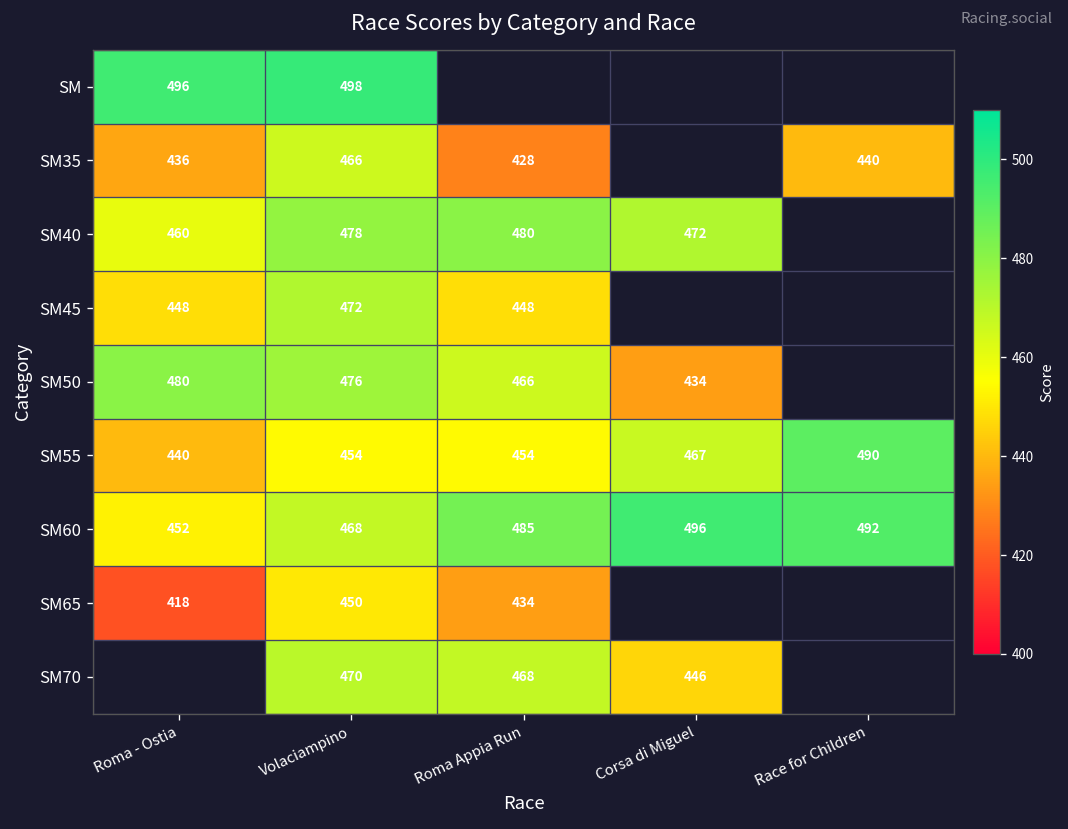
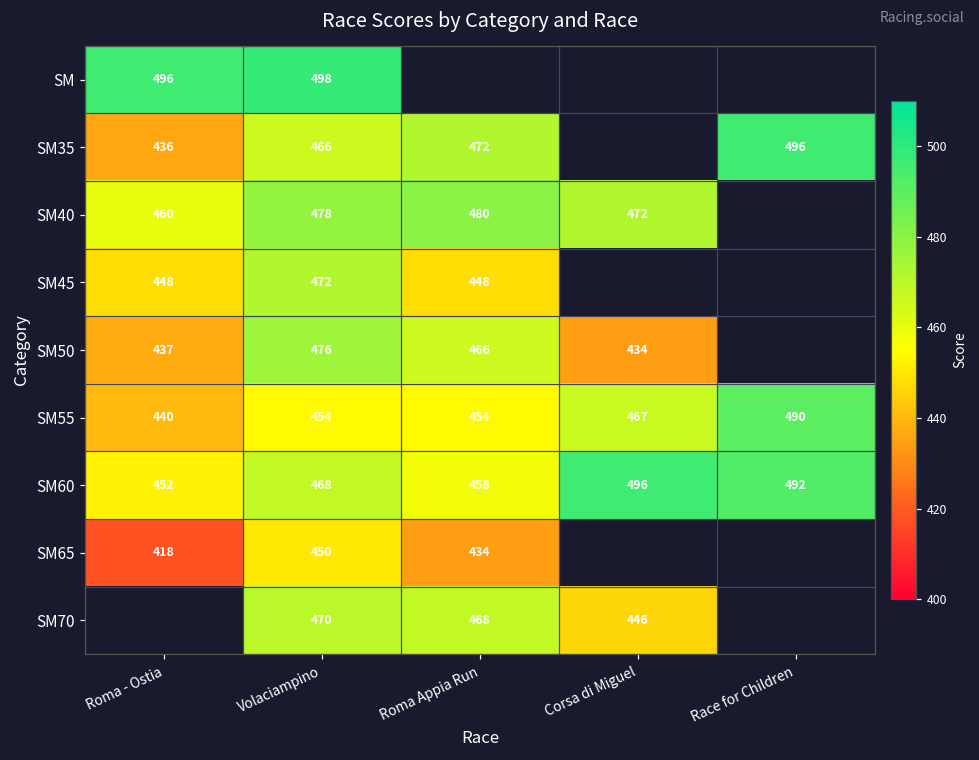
SM35, Roma Appia Run: 428 -> 472
SM35, Race for Children: 440 -> 496
SM50, Roma - Ostia: 480 -> 437
SM60, Roma Appia Run: 485 -> 458
